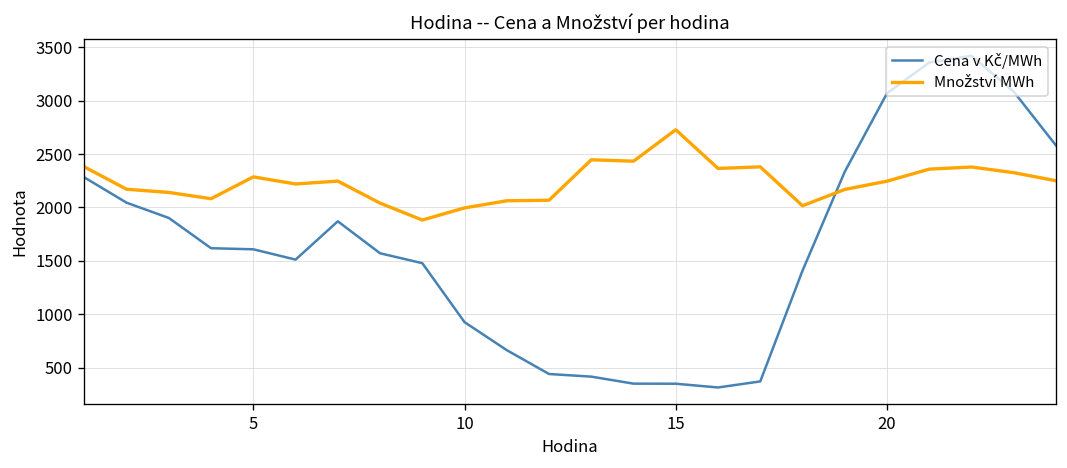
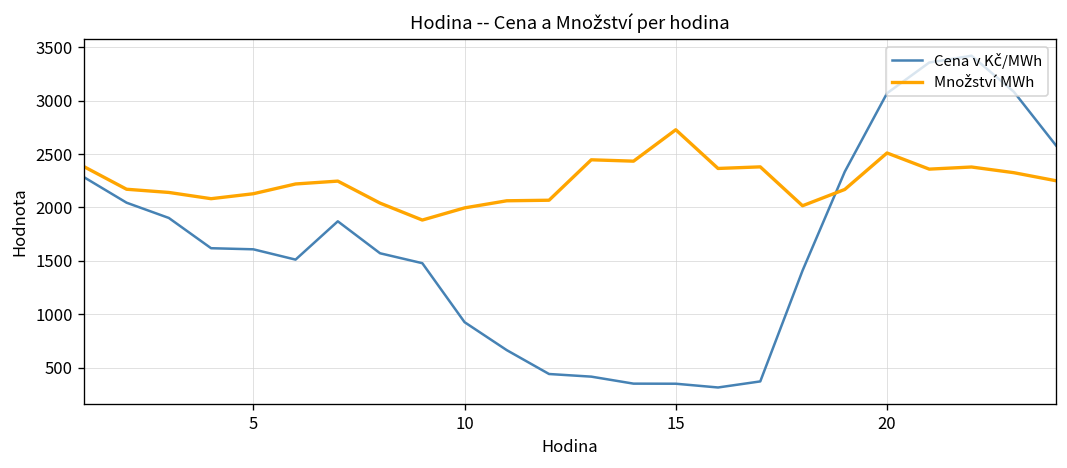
Množství MWh, 5: 2300 -> 2100
Množství MWh, 20: 2200 -> 2500
